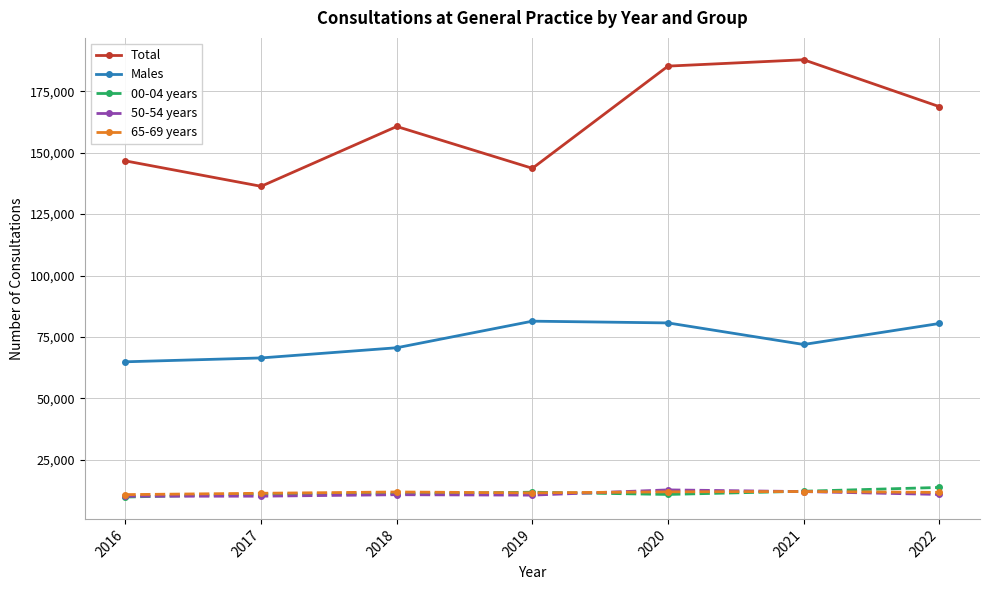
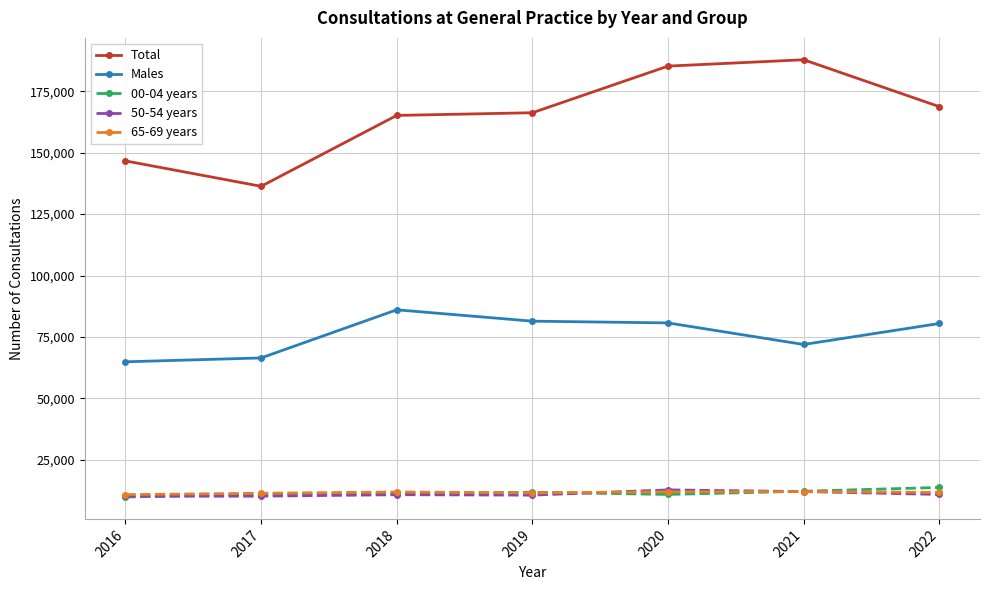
Total, 2018: 161,000 -> 165,000
Males, 2018: 71,000 -> 86,000
Total, 2019: 144,000 -> 166,000
